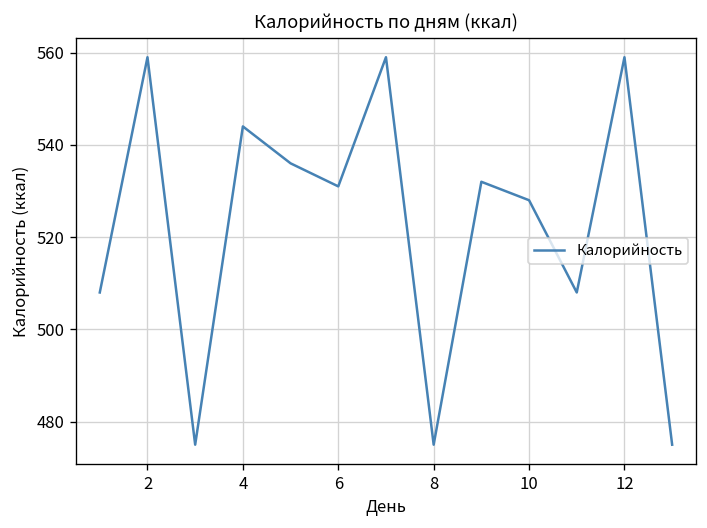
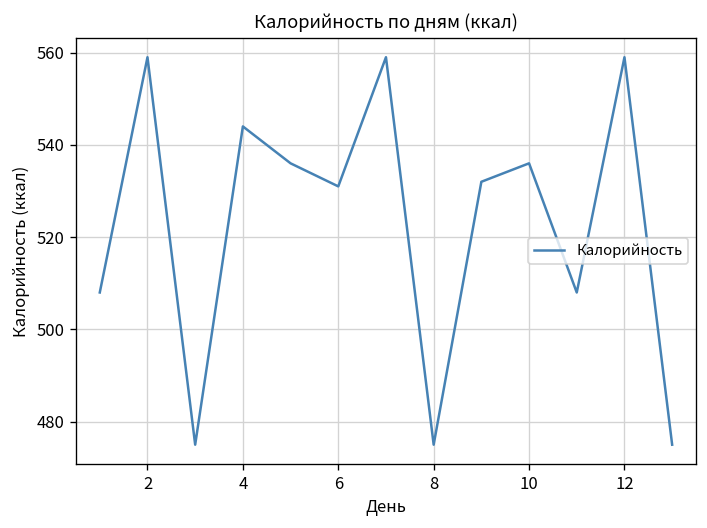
10: 528 -> 536
